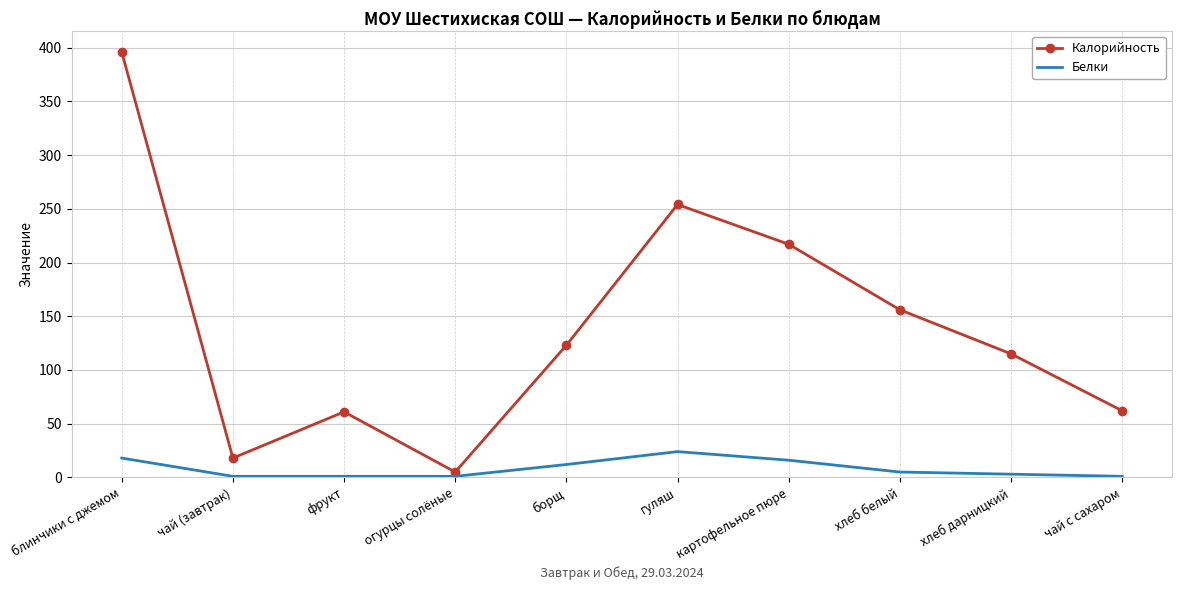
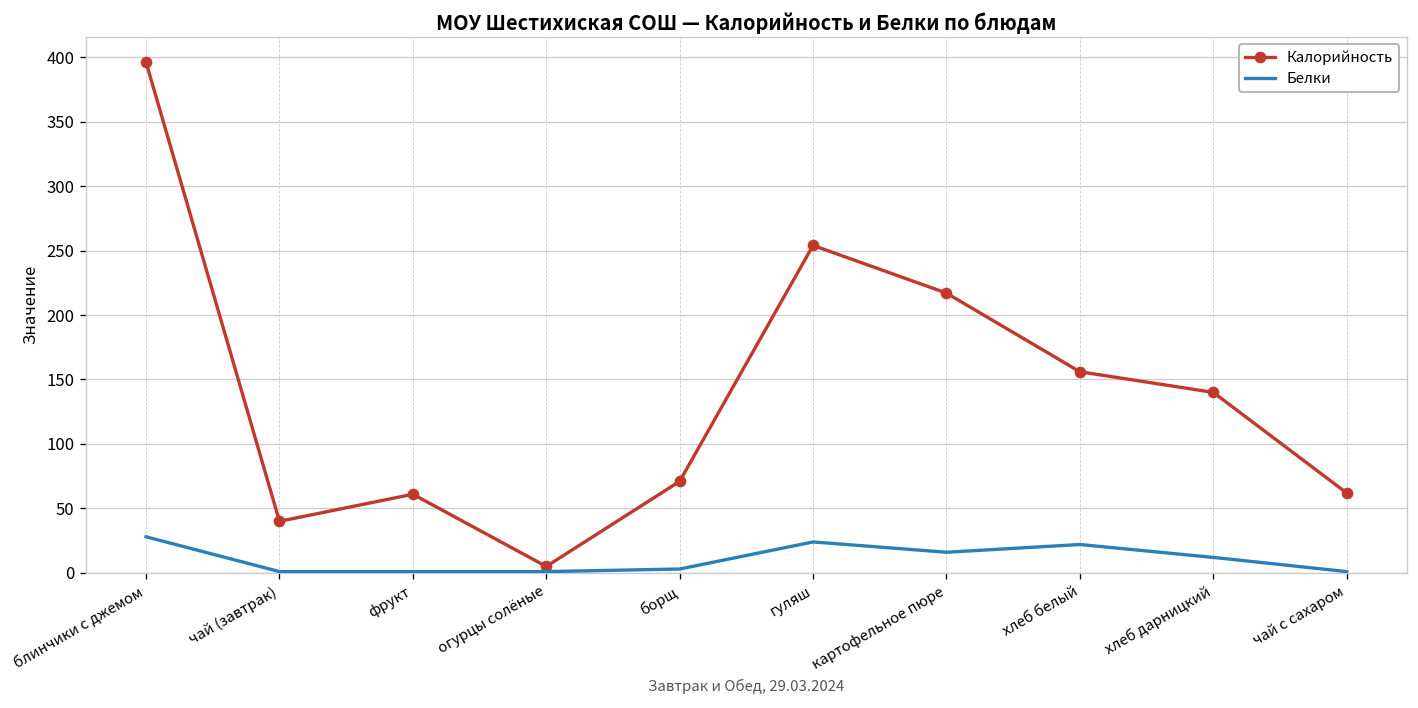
Белки, блинчики с джемом: 18 -> 28
Калорийность, чай (завтрак): 18 -> 40
Калорийность, борщ: 123 -> 71
Белки, борщ: 12 -> 3
Белки, хлеб белый: 5 -> 22
Калорийность, хлеб дарницкий: 115 -> 140
Белки, хлеб дарницкий: 3 -> 12
